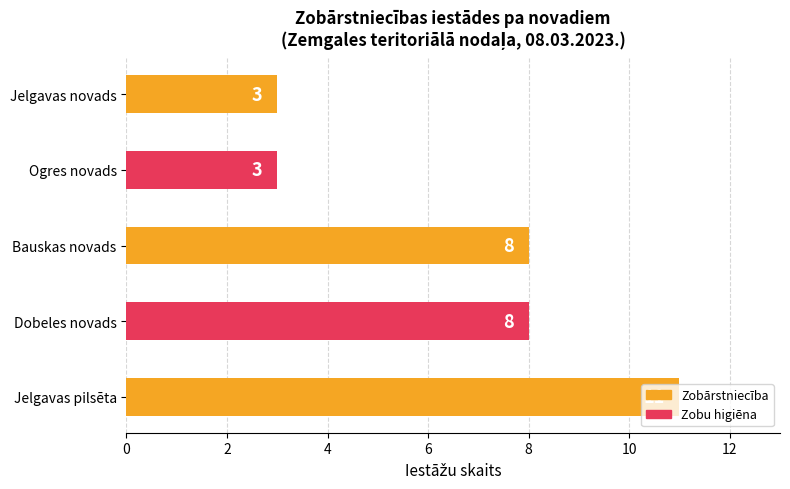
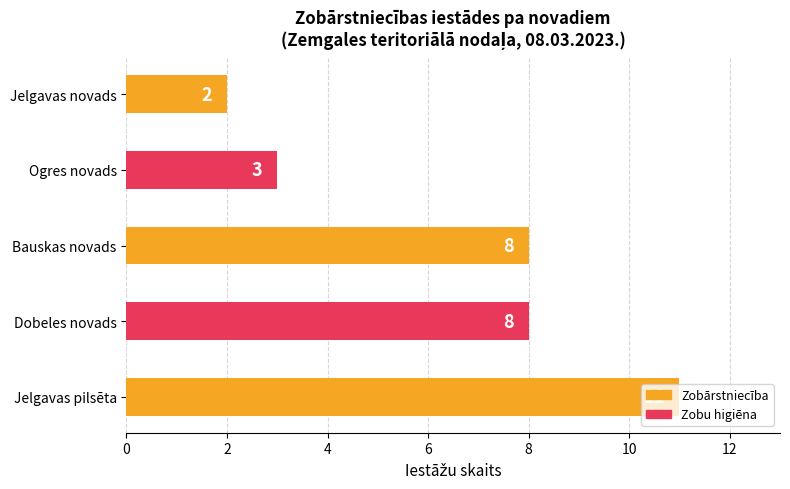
Jelgavas novads: 3 -> 2
